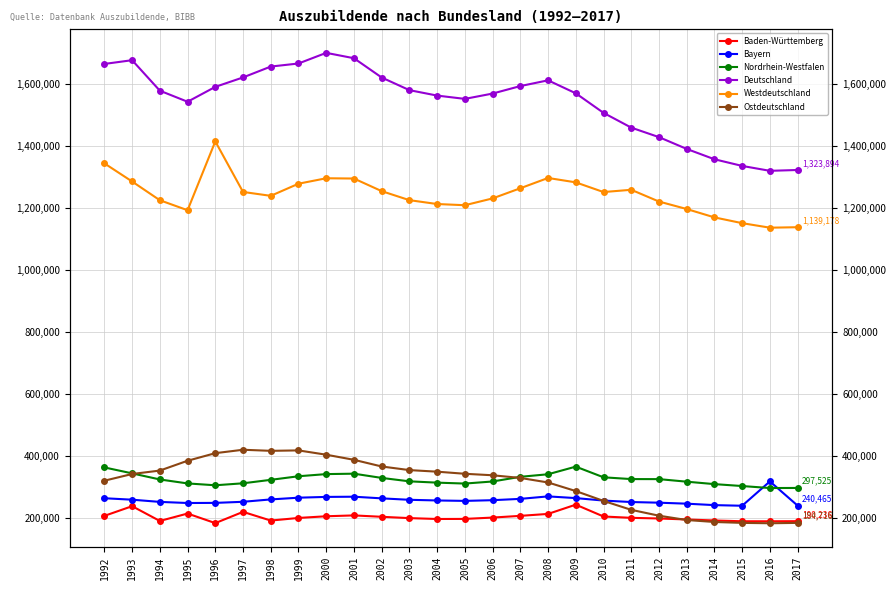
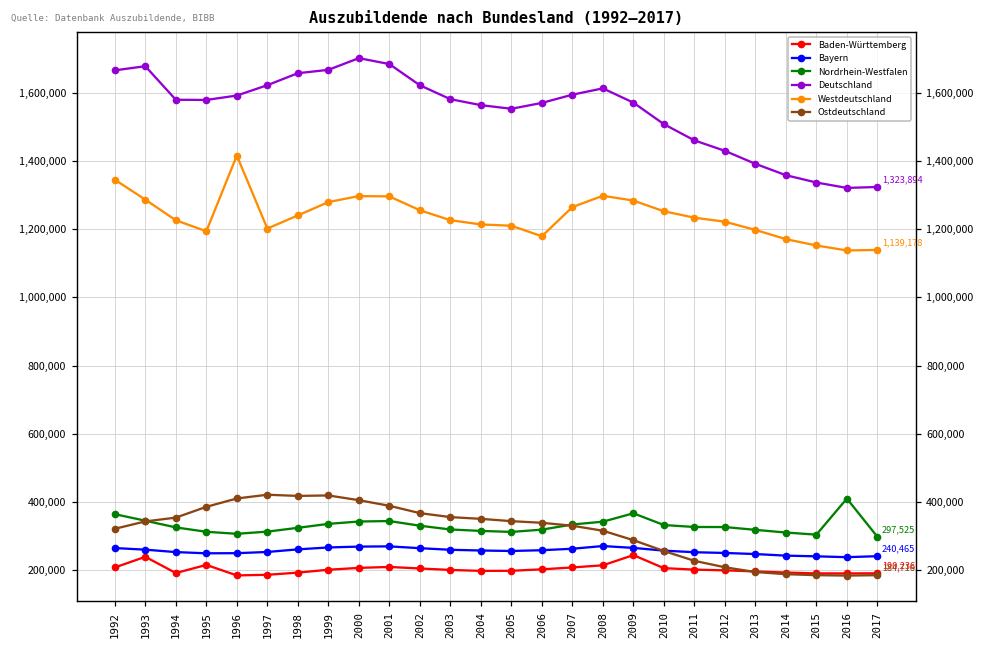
Deutschland, 1995: 1,540,000 -> 1,580,000
Baden-Württemberg, 1997: 220,000 -> 190,000
Westdeutschland, 1997: 1,250,000 -> 1,200,000
Westdeutschland, 2006: 1,230,000 -> 1,180,000
Westdeutschland, 2011: 1,260,000 -> 1,230,000
Bayern, 2016: 320,000 -> 240,000
Nordrhein-Westfalen, 2016: 300,000 -> 410,000
